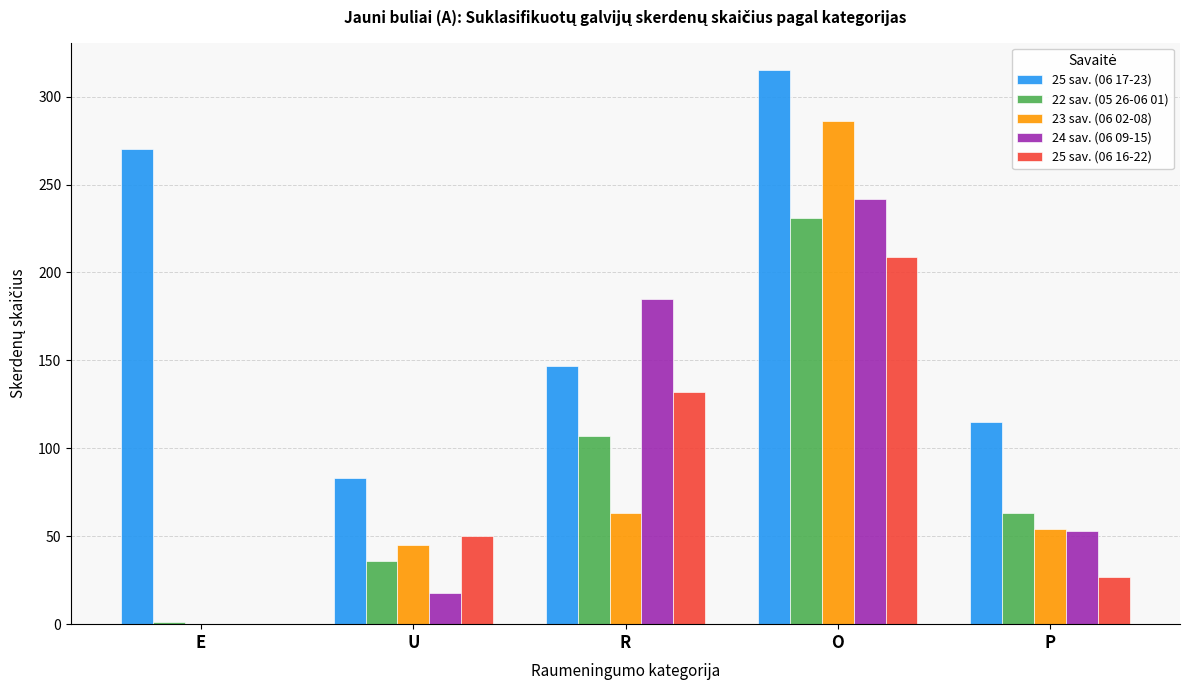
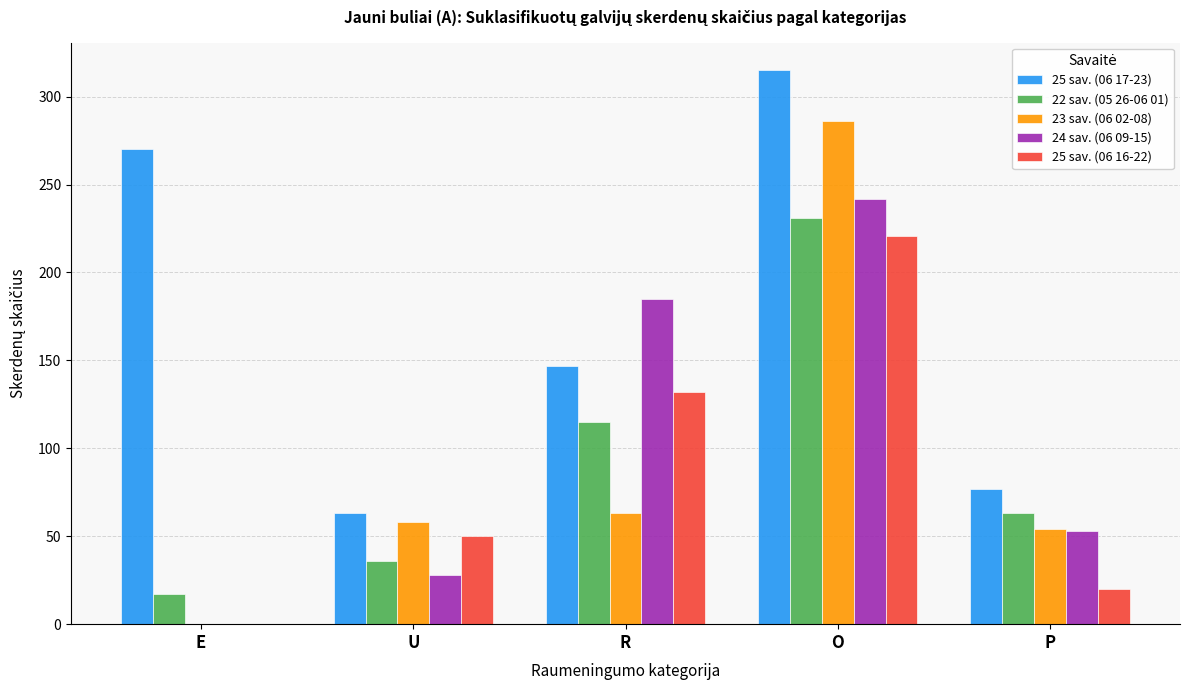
22 sav. (05 26-06 01), E: 1 -> 17
25 sav. (06 17-23), U: 83 -> 63
23 sav. (06 02-08), U: 45 -> 58
24 sav. (06 09-15), U: 18 -> 28
22 sav. (05 26-06 01), R: 107 -> 115
25 sav. (06 16-22), O: 209 -> 221
25 sav. (06 17-23), P: 115 -> 77
25 sav. (06 16-22), P: 27 -> 20
